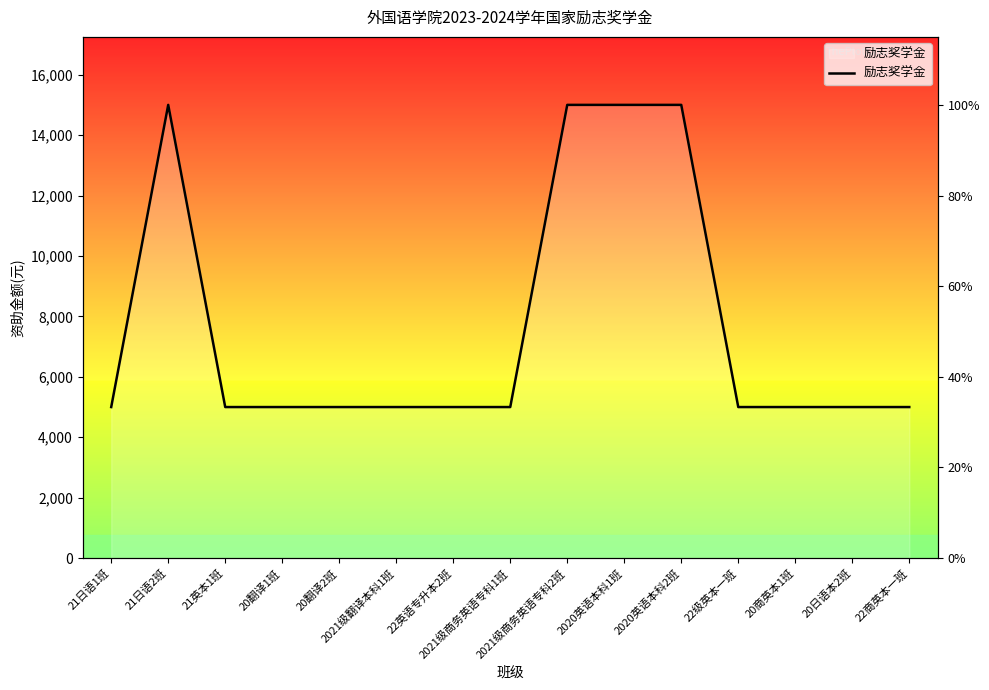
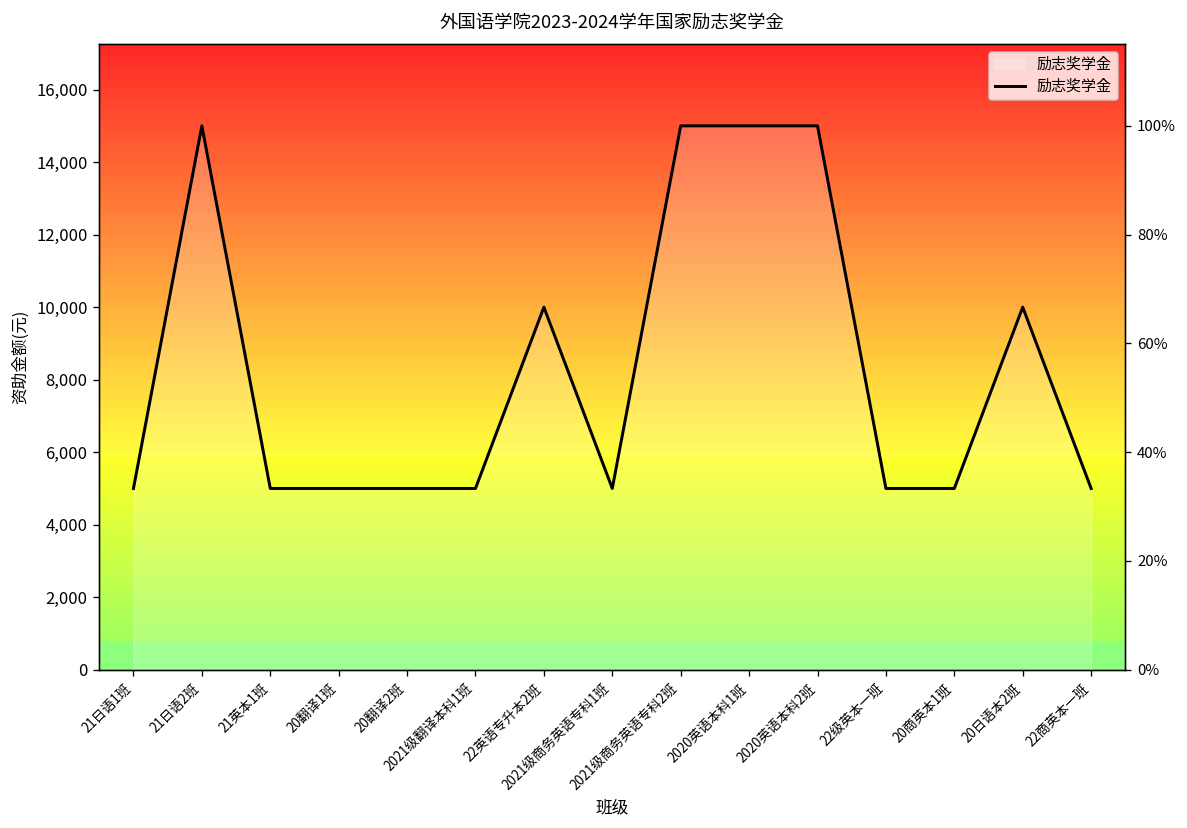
22英语专升本2班: 5,000 -> 10,000
20日语本2班: 5,000 -> 10,000
